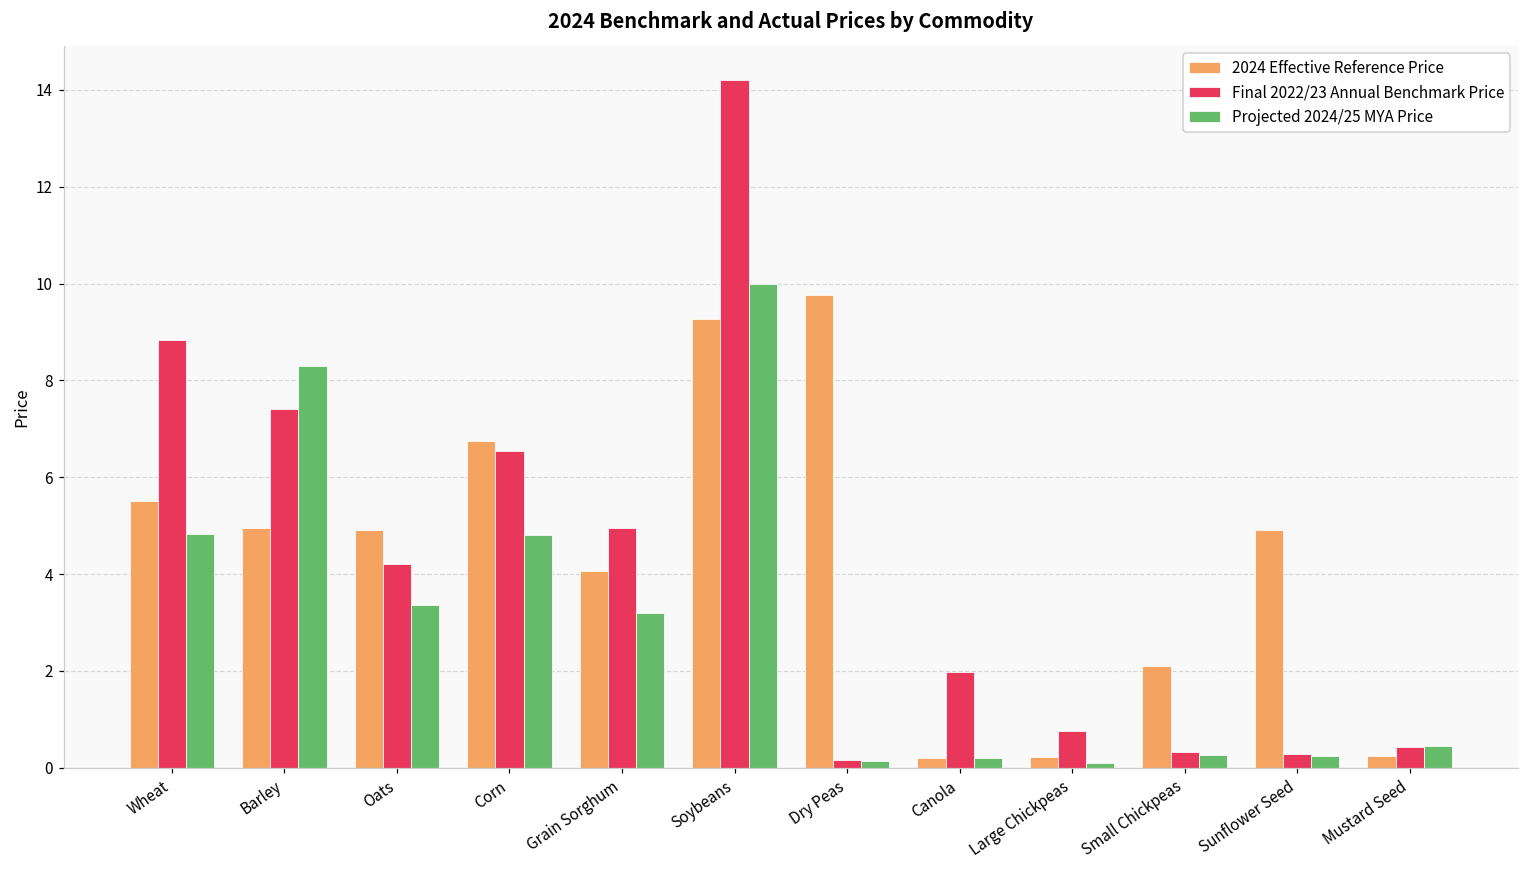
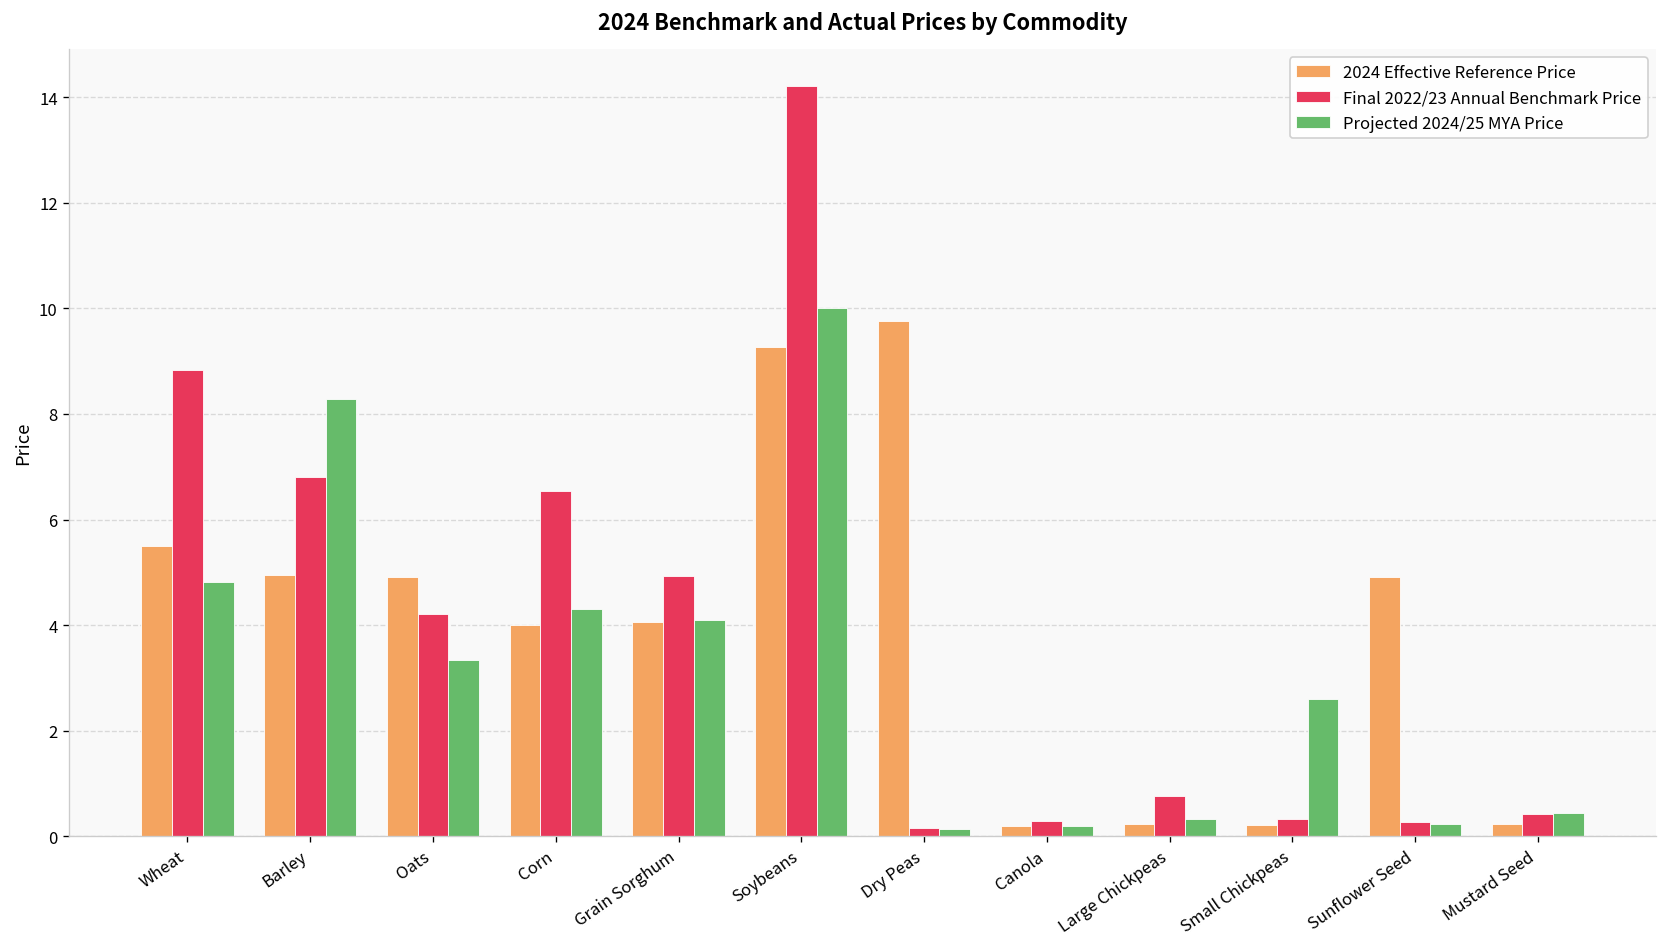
Final 2022/23 Annual Benchmark Price, Barley: 7.4 -> 6.8
2024 Effective Reference Price, Corn: 6.8 -> 4.0
Projected 2024/25 MYA Price, Corn: 4.8 -> 4.3
Projected 2024/25 MYA Price, Grain Sorghum: 3.2 -> 4.1
Final 2022/23 Annual Benchmark Price, Canola: 2.0 -> 0.3
Projected 2024/25 MYA Price, Large Chickpeas: 0.1 -> 0.3
2024 Effective Reference Price, Small Chickpeas: 2.1 -> 0.2
Projected 2024/25 MYA Price, Small Chickpeas: 0.3 -> 2.6
